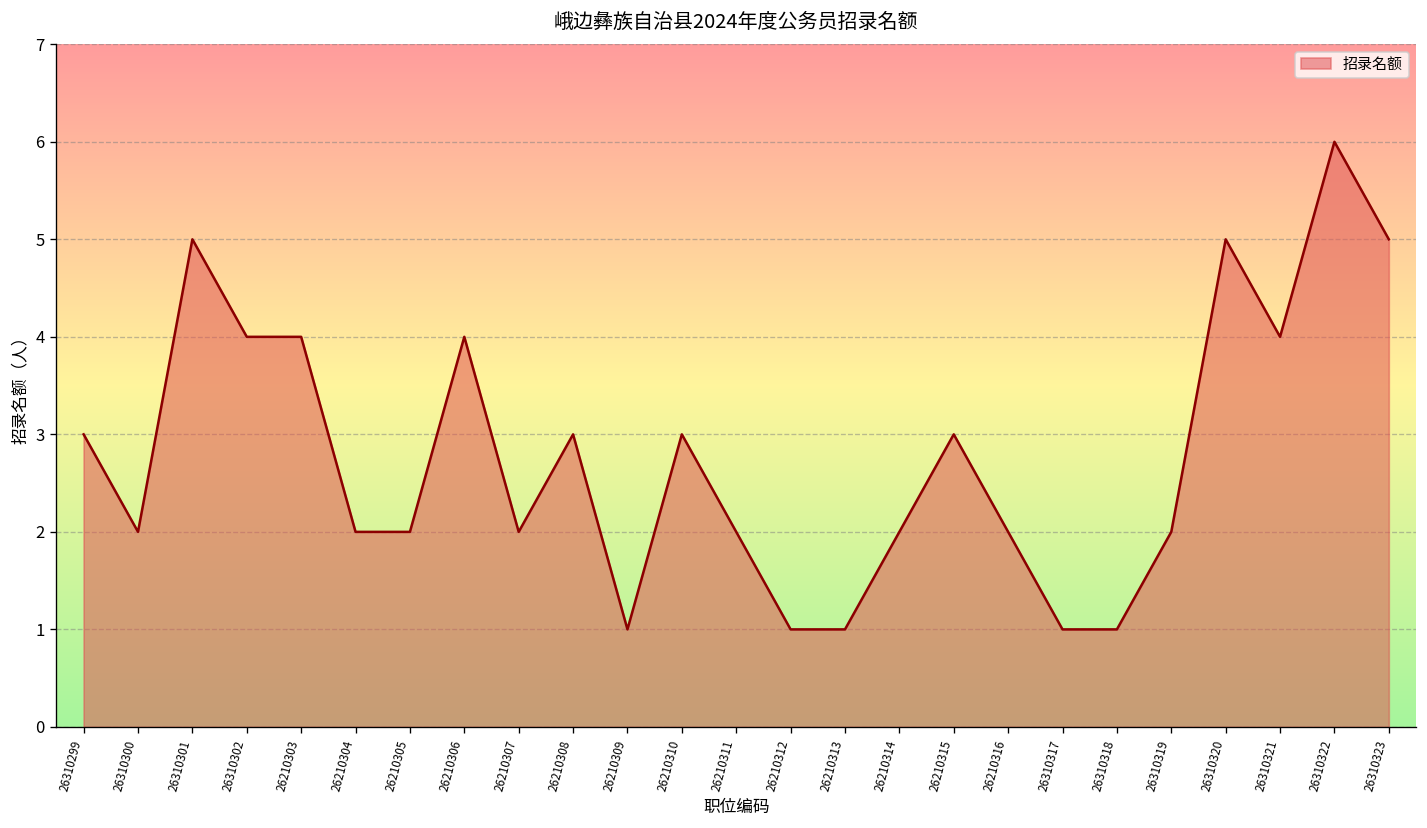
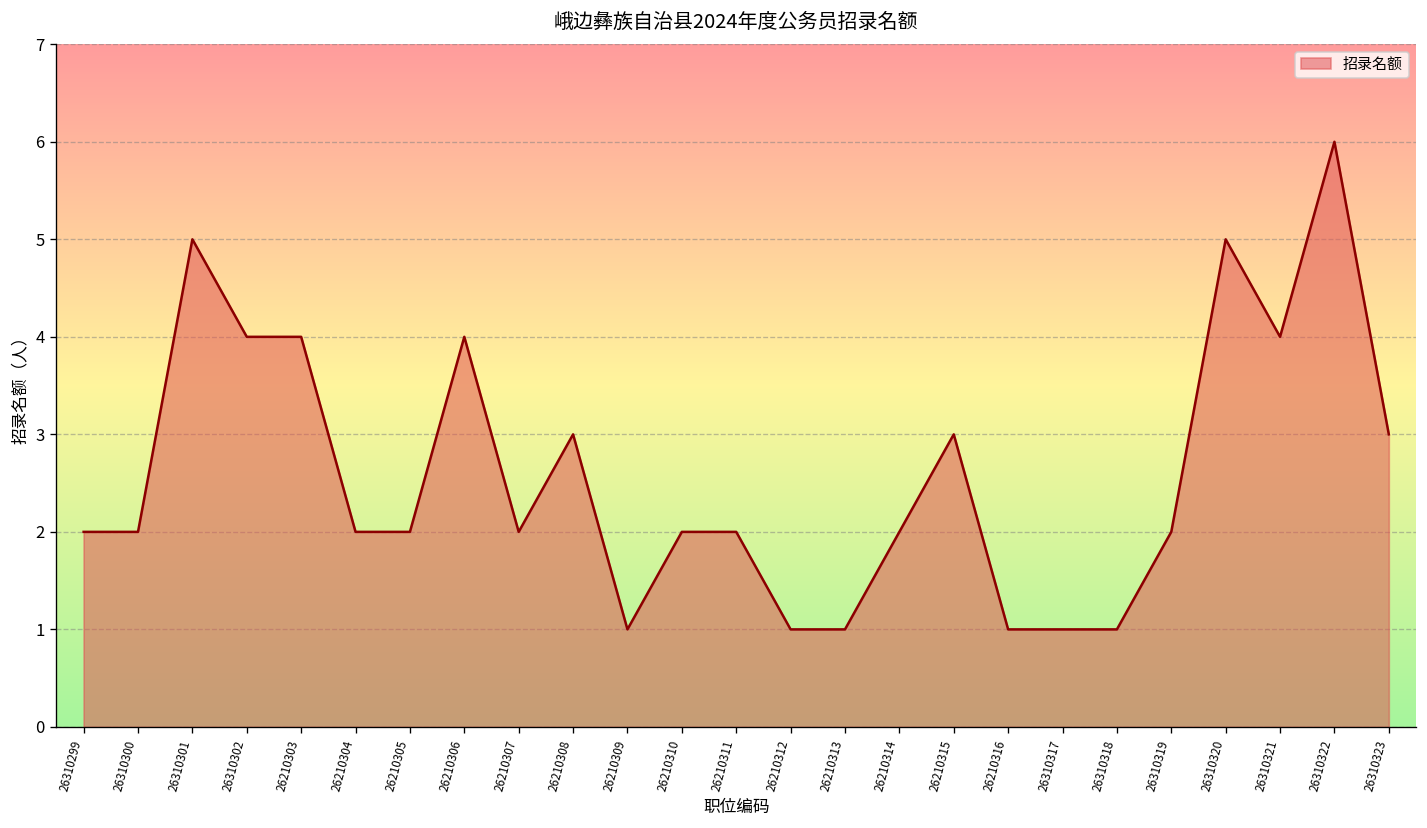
26310299: 3 -> 2
26210310: 3 -> 2
26210316: 2 -> 1
26310323: 5 -> 3
